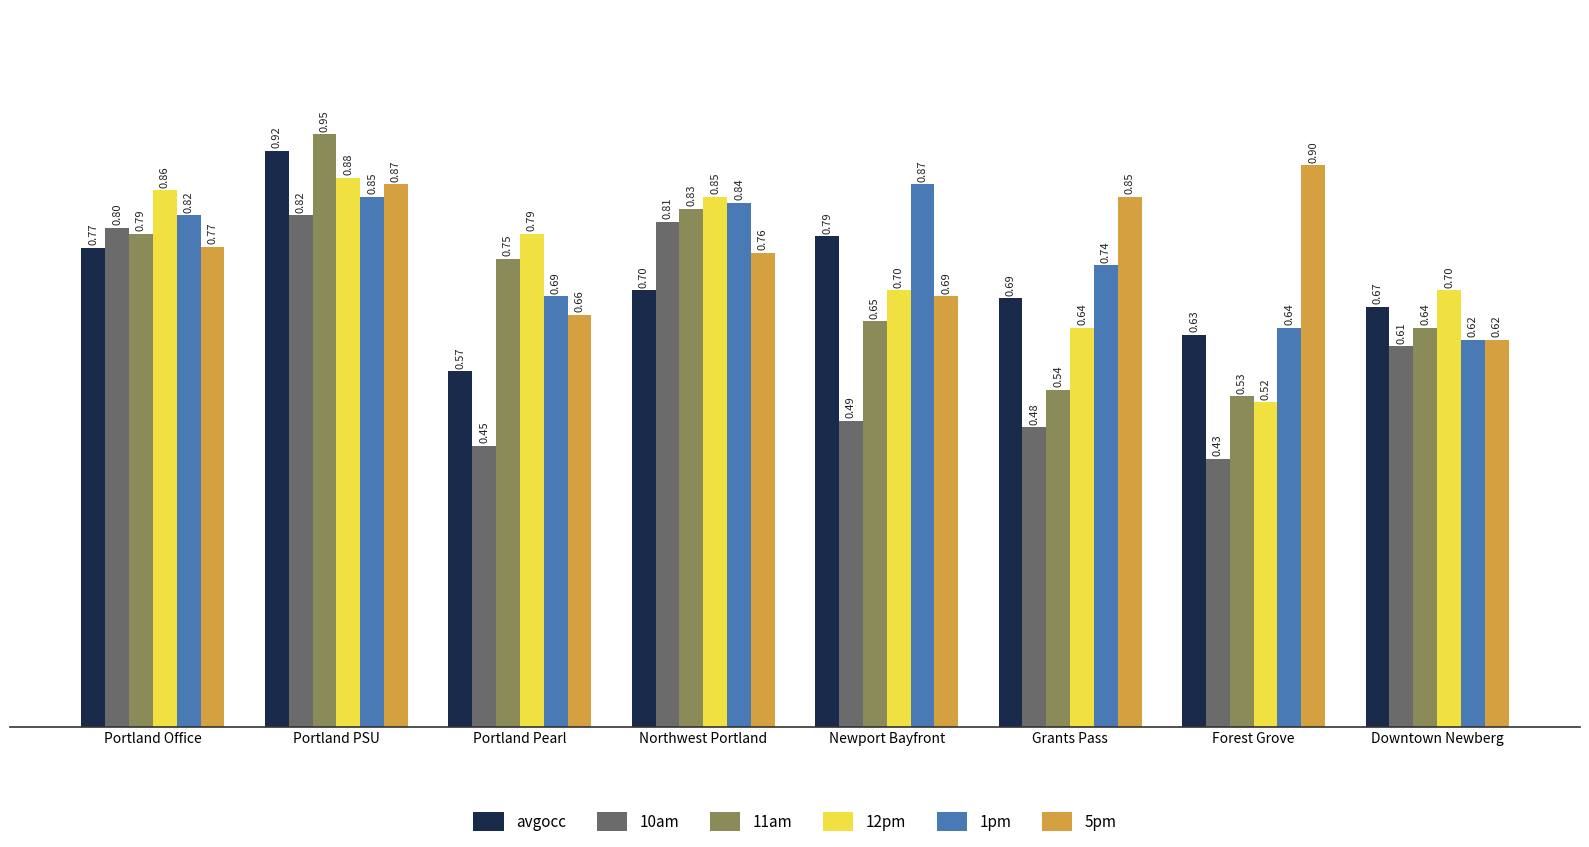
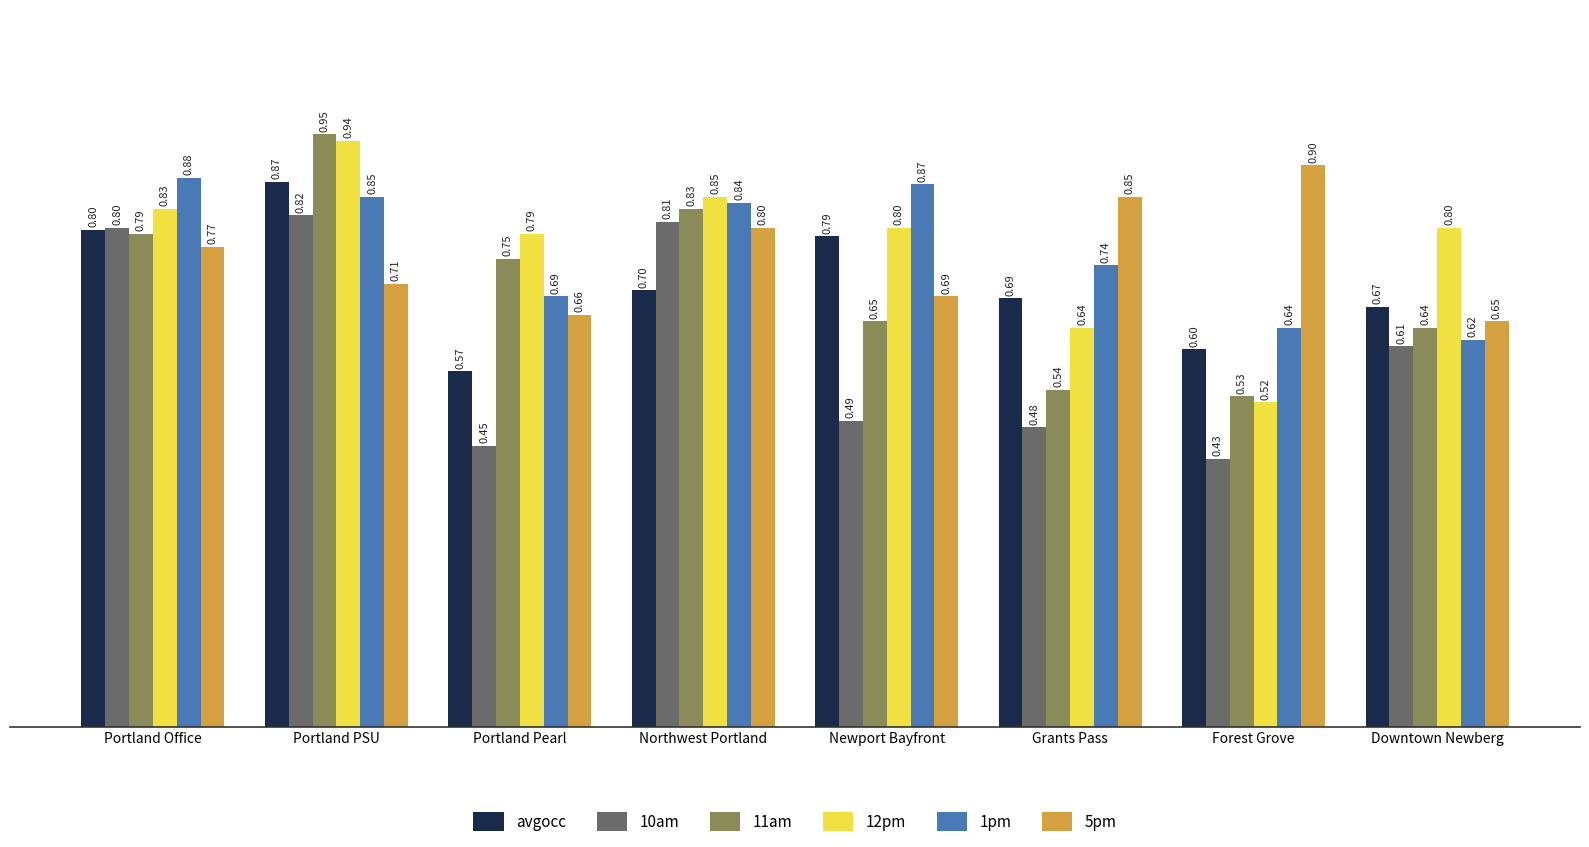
avgocc, Portland Office: 0.77 -> 0.80
12pm, Portland Office: 0.86 -> 0.83
1pm, Portland Office: 0.82 -> 0.88
avgocc, Portland PSU: 0.92 -> 0.87
12pm, Portland PSU: 0.88 -> 0.94
5pm, Portland PSU: 0.87 -> 0.71
5pm, Northwest Portland: 0.76 -> 0.80
12pm, Newport Bayfront: 0.70 -> 0.80
avgocc, Forest Grove: 0.63 -> 0.60
12pm, Downtown Newberg: 0.70 -> 0.80
5pm, Downtown Newberg: 0.62 -> 0.65
